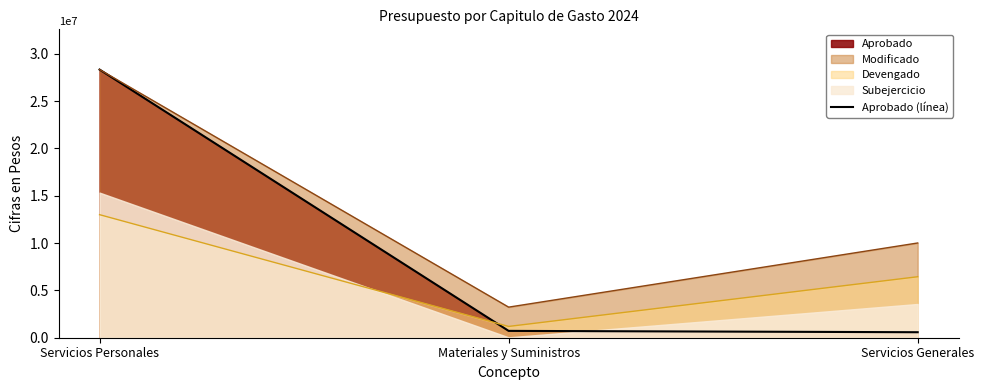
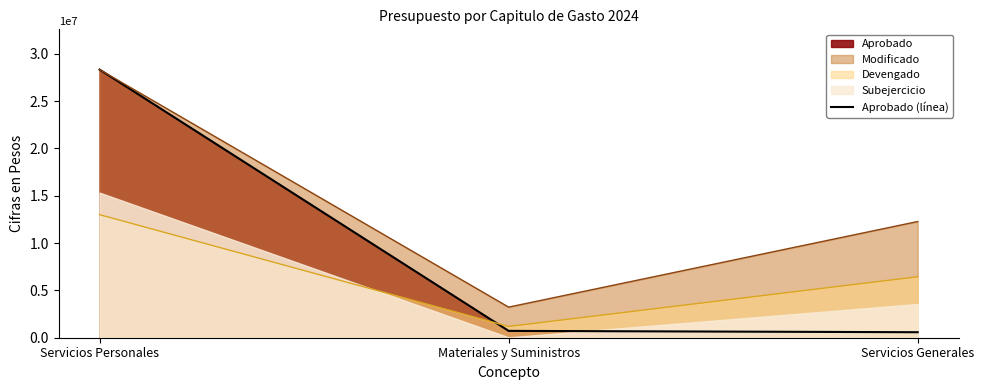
Modificado, Servicios Generales: 10000000 -> 12000000
